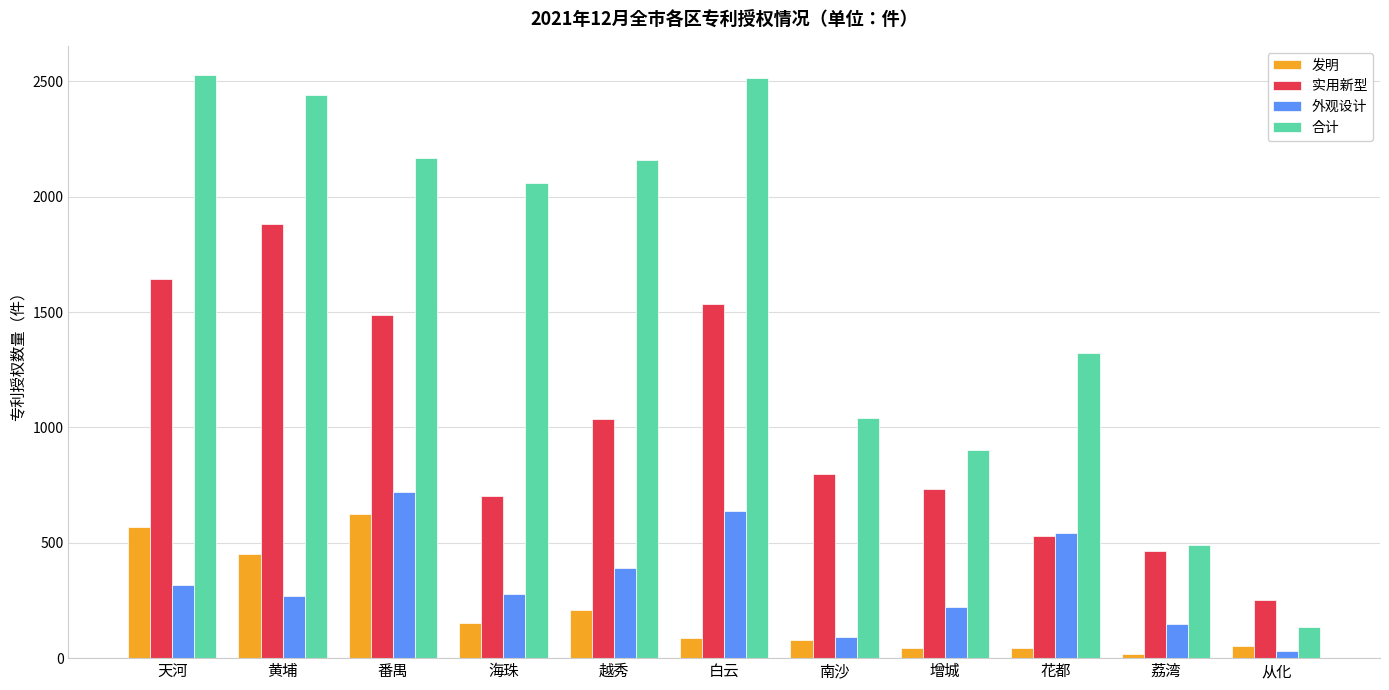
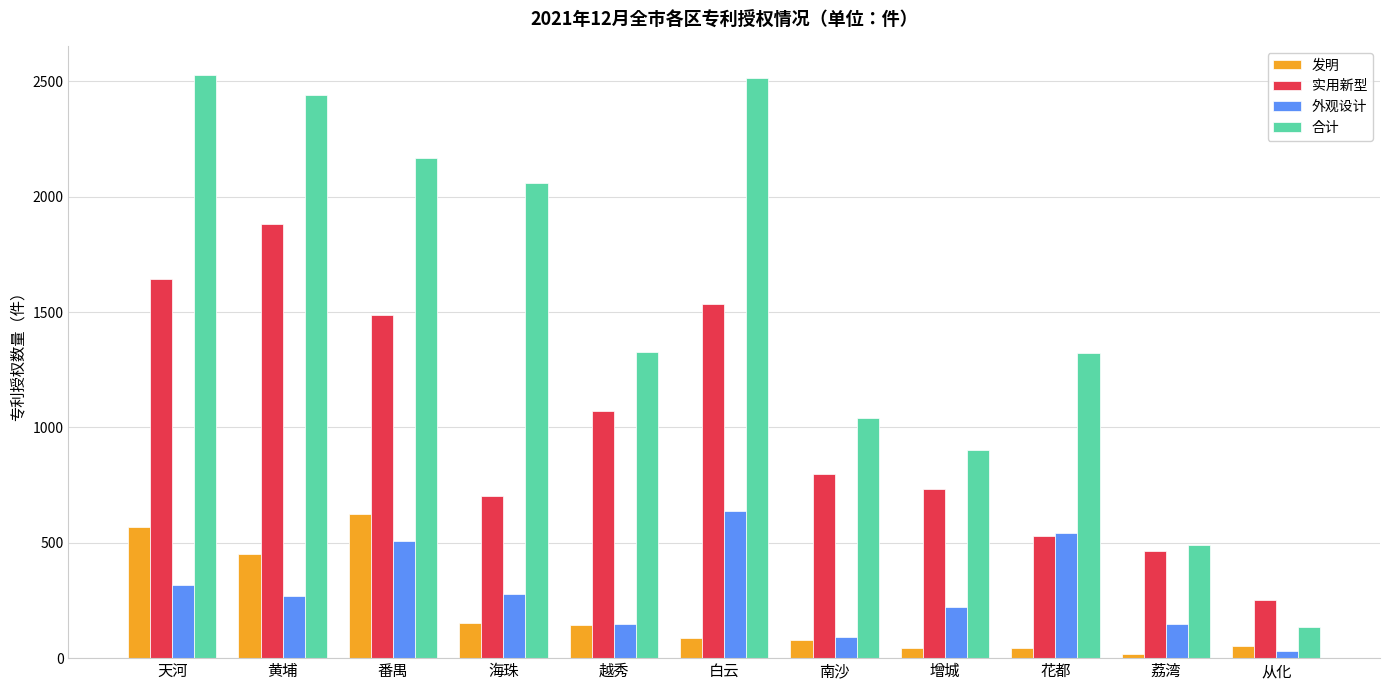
外观设计, 番禺: 720 -> 510
发明, 越秀: 210 -> 150
实用新型, 越秀: 1040 -> 1070
外观设计, 越秀: 390 -> 150
合计, 越秀: 2160 -> 1330
